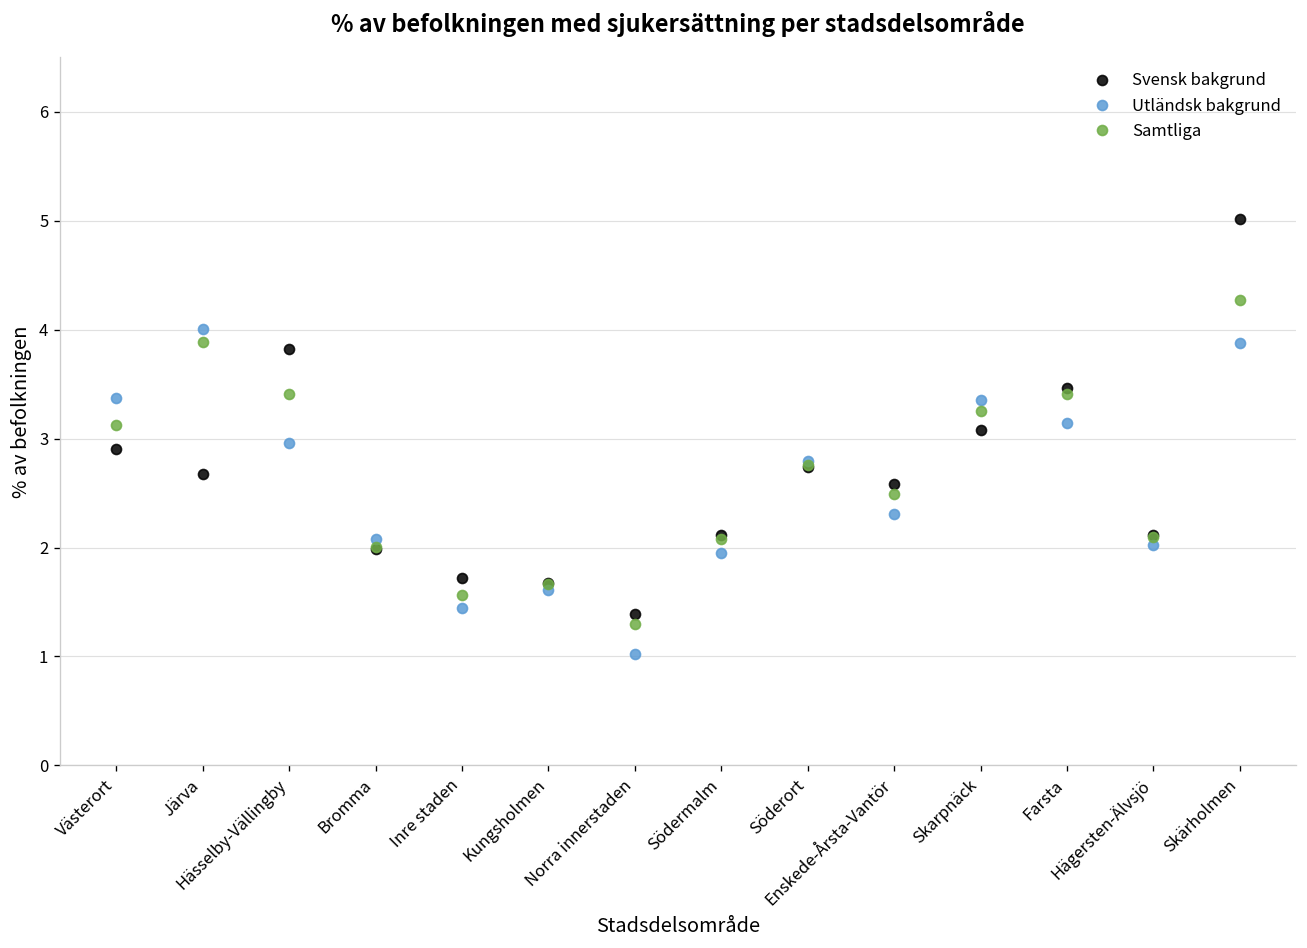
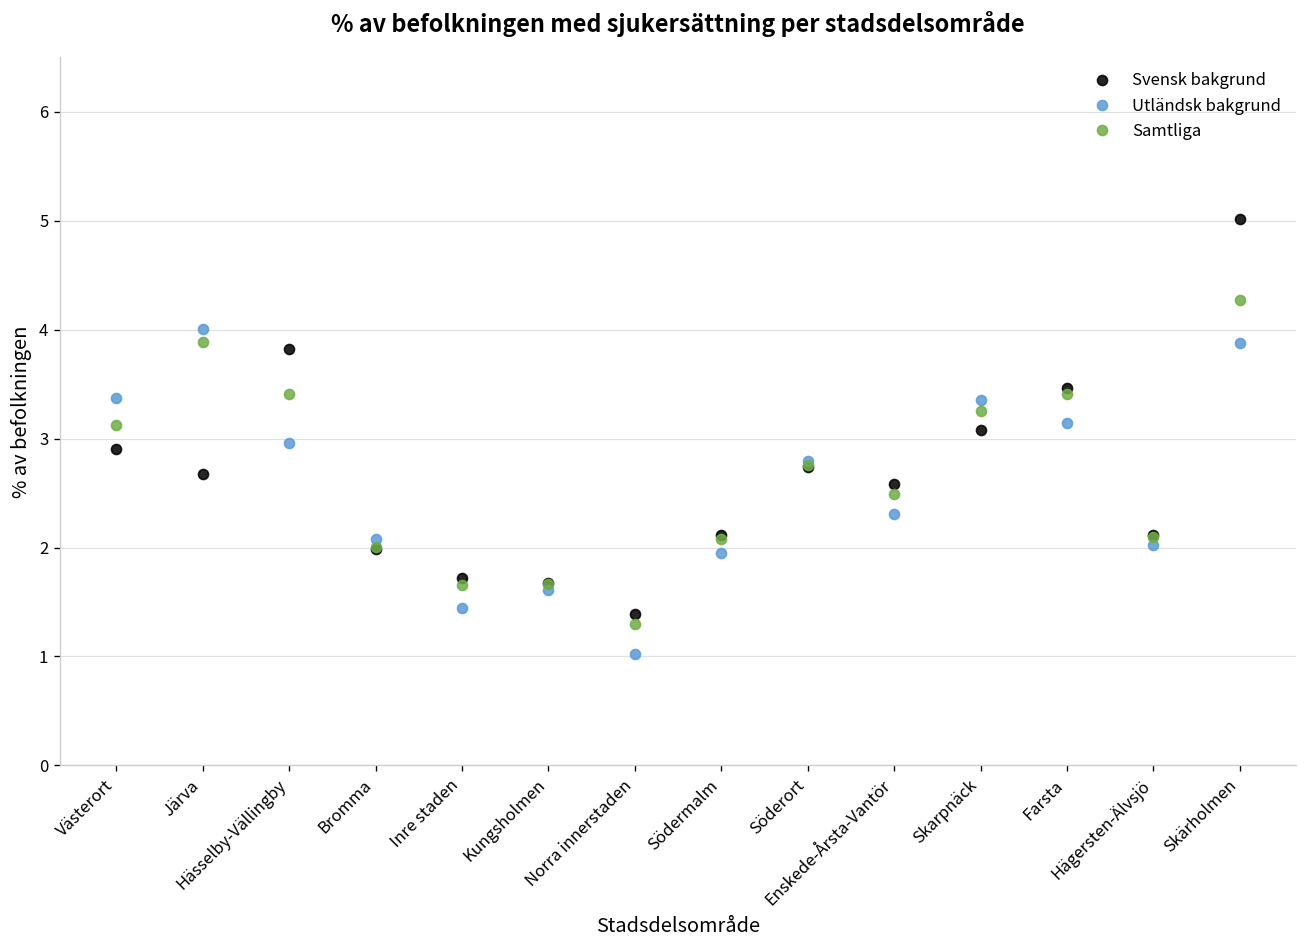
Samtliga, Inre staden: 1.6 -> 1.7
